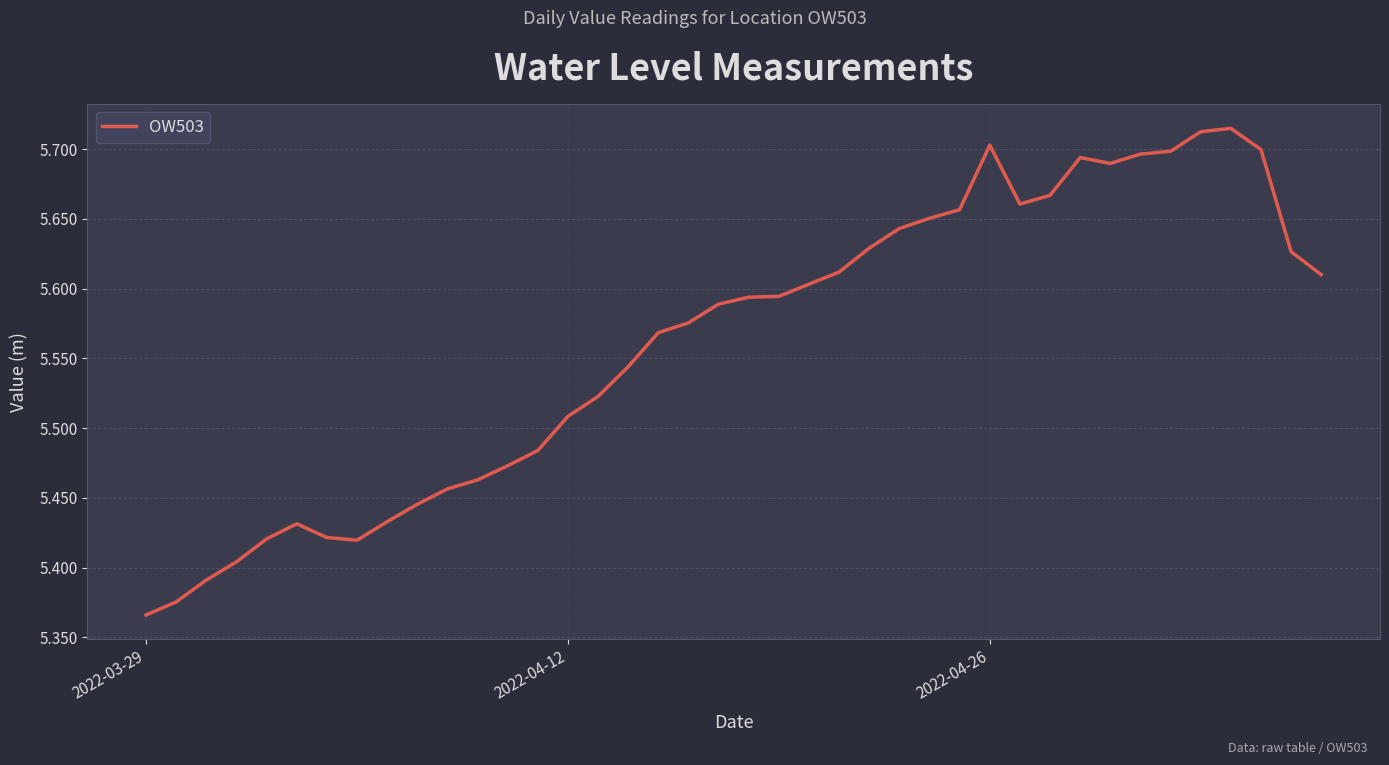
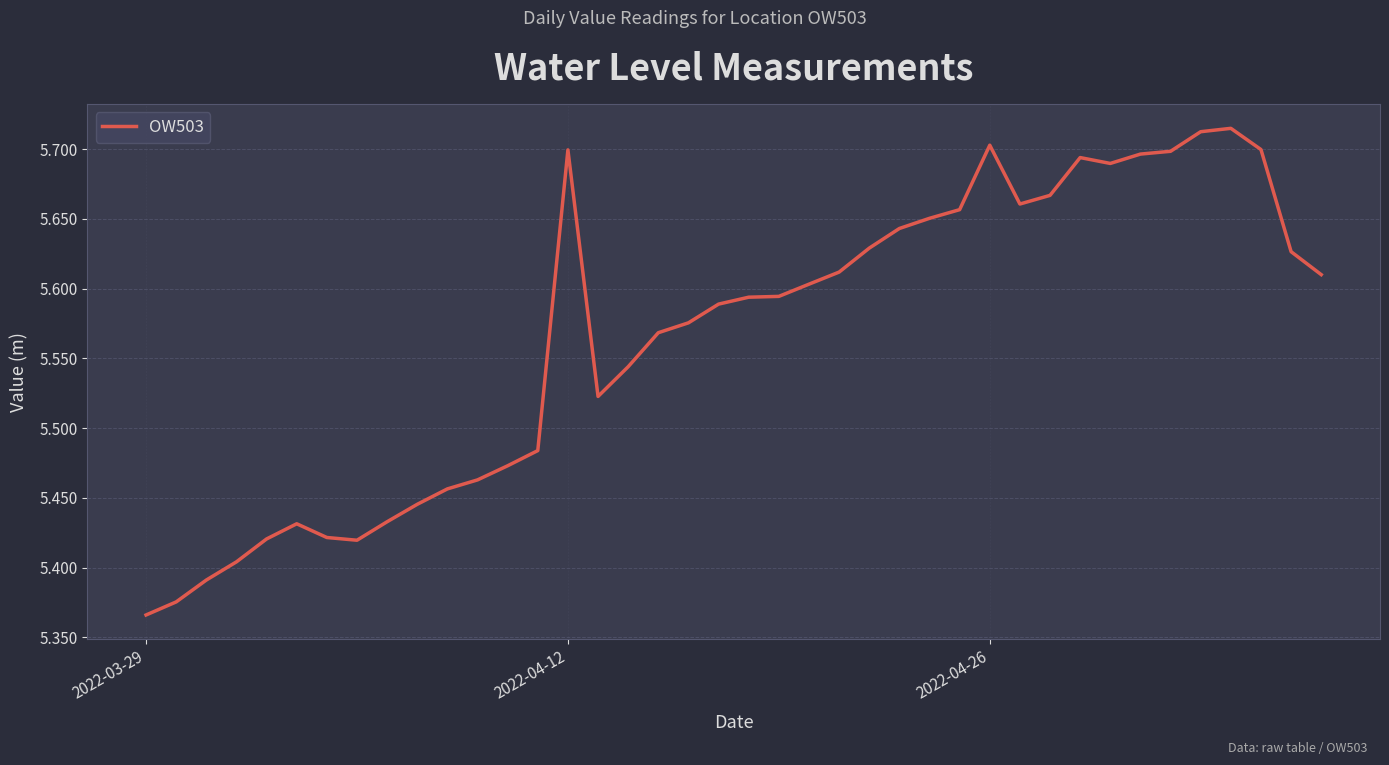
2022-04-12: 5.508 -> 5.699
